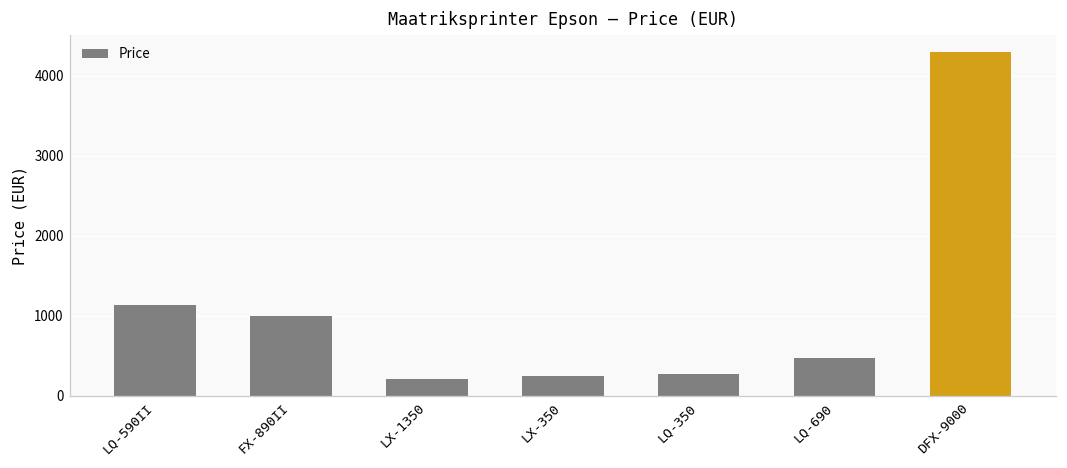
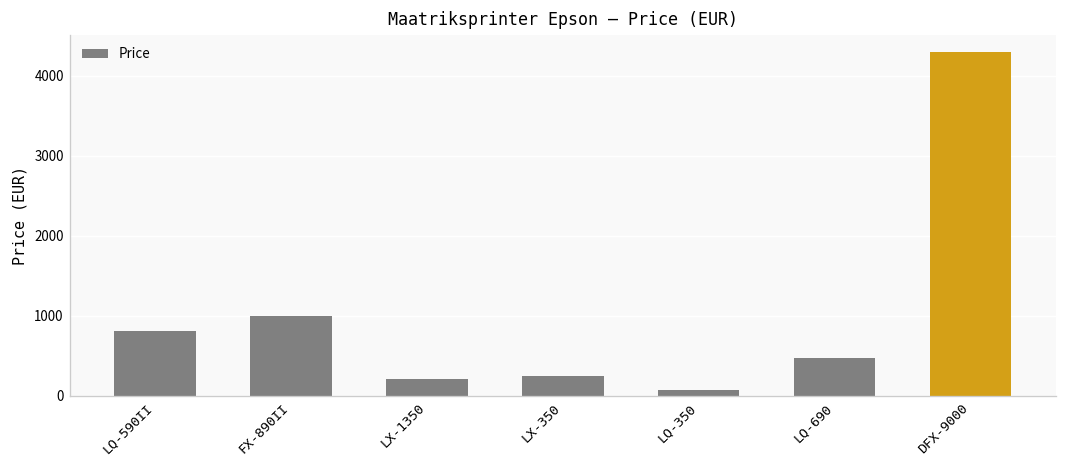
LQ-590II: 1100 -> 800
LQ-350: 300 -> 100
